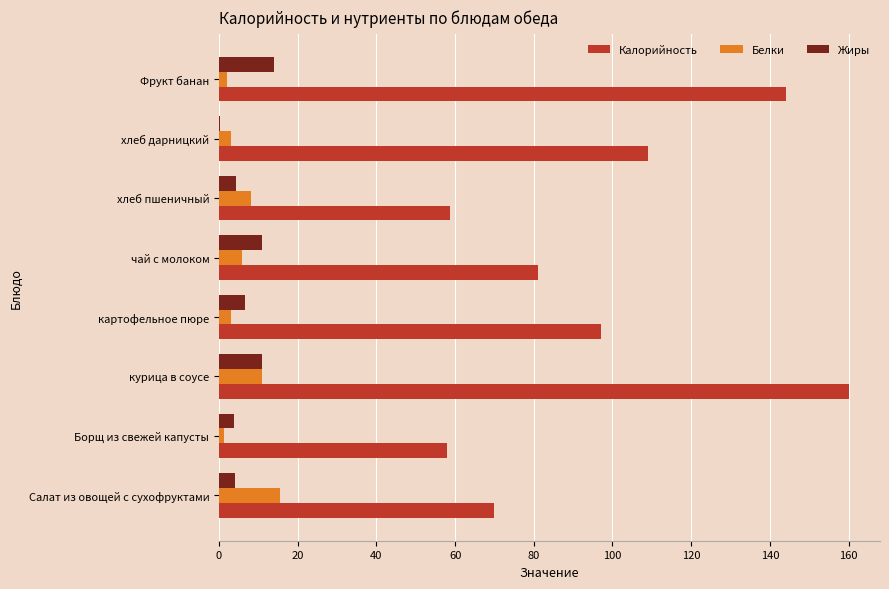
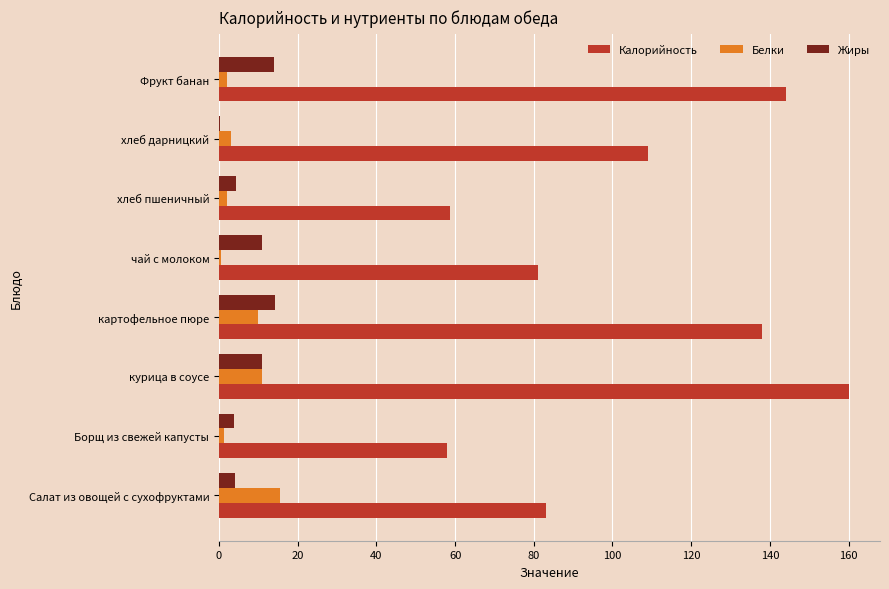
Белки, хлеб пшеничный: 8 -> 2
Белки, чай с молоком: 6 -> 1
Жиры, картофельное пюре: 7 -> 14
Белки, картофельное пюре: 3 -> 10
Калорийность, картофельное пюре: 97 -> 138
Калорийность, Салат из овощей с сухофруктами: 70 -> 83
